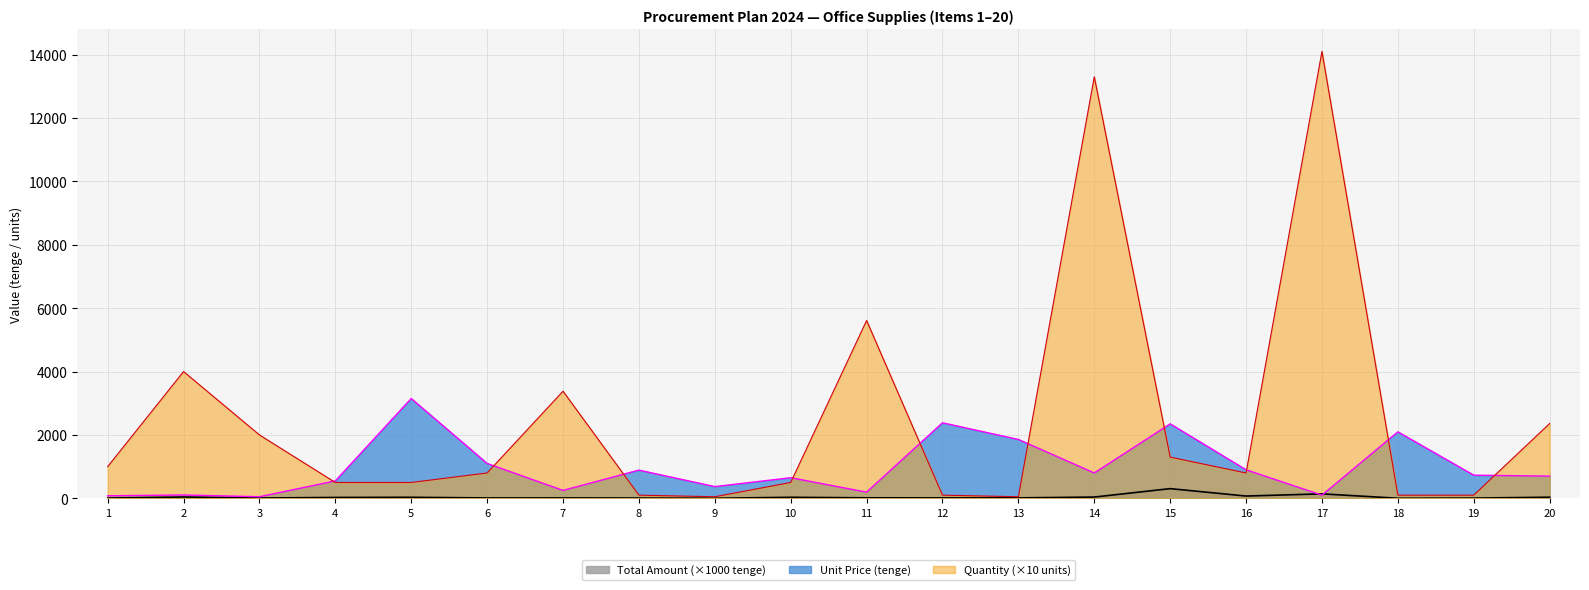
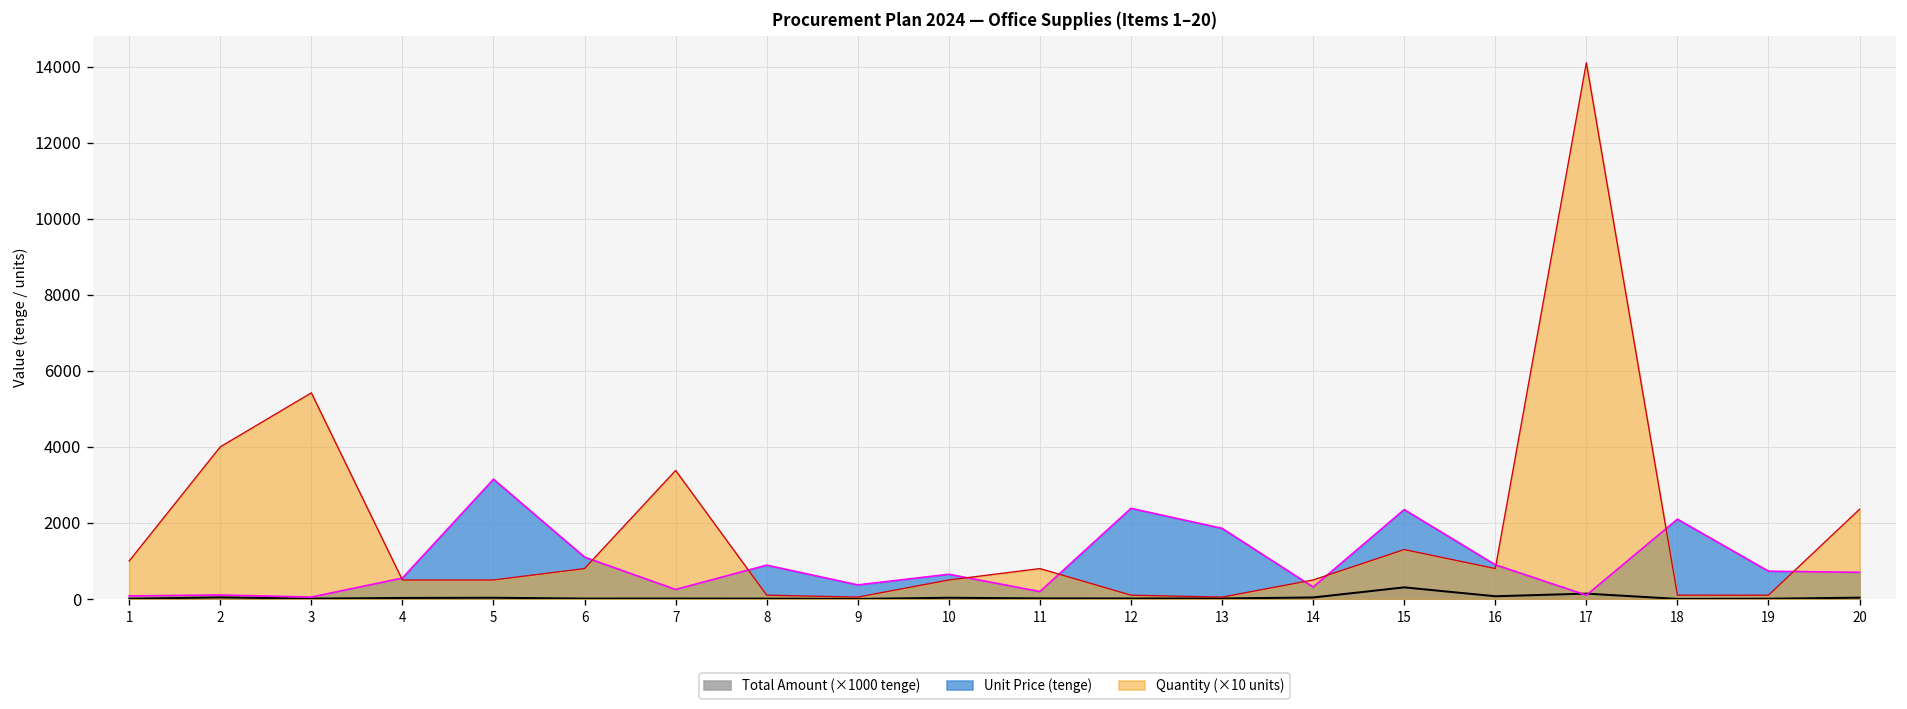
Quantity (×10 units), 3: 2000 -> 5400
Quantity (×10 units), 11: 5600 -> 800
Unit Price (tenge), 14: 800 -> 300
Quantity (×10 units), 14: 13300 -> 500
